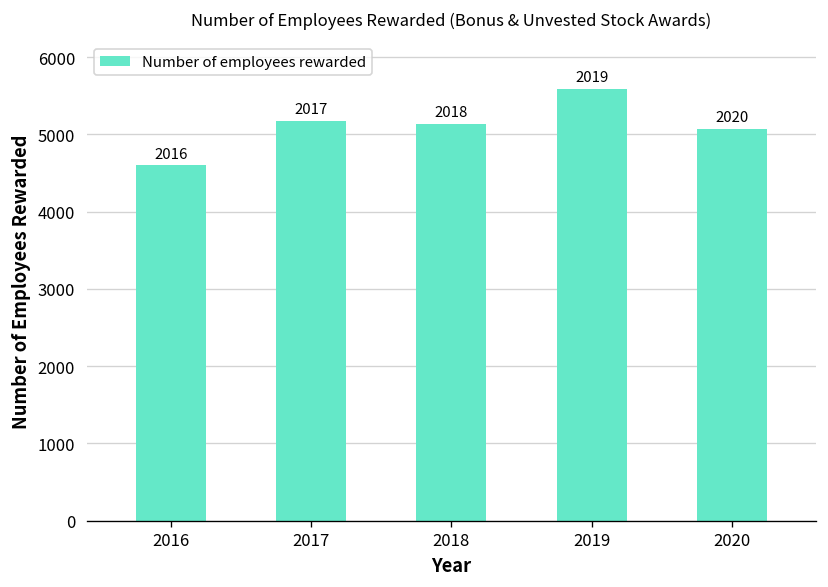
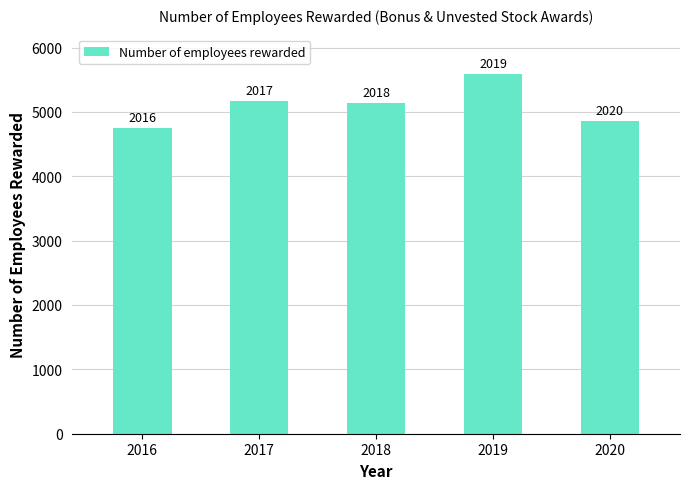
2016: 4600 -> 4800
2020: 5100 -> 4900
